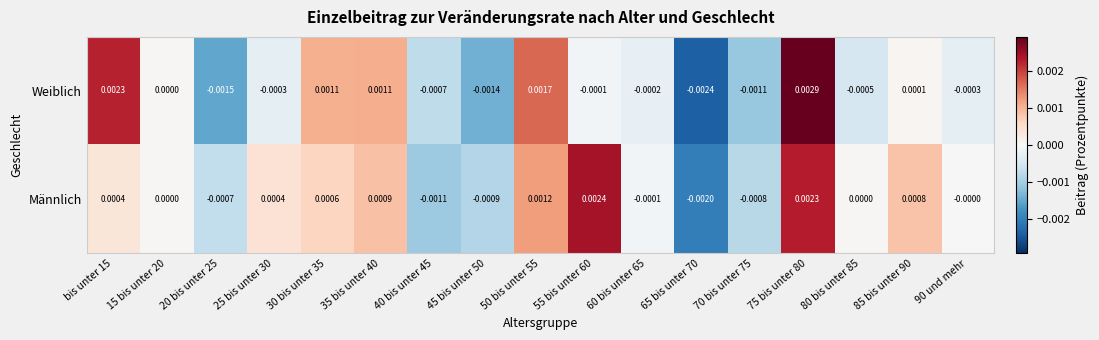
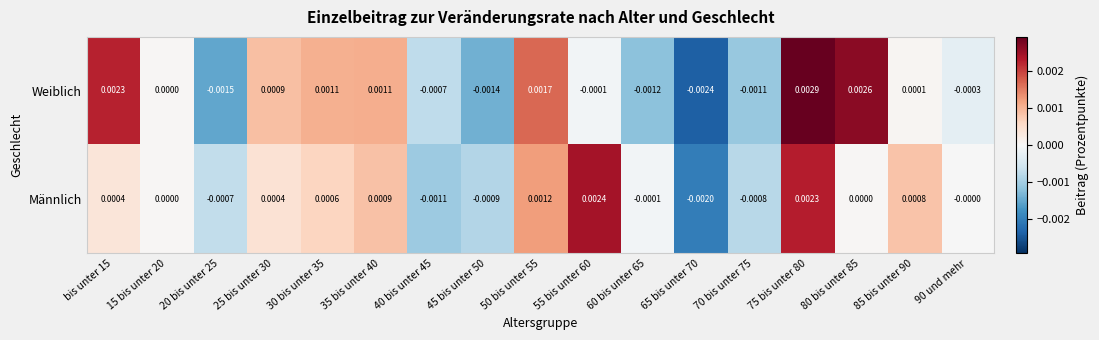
Weiblich, 25 bis unter 30: -0.0003 -> 0.0009
Weiblich, 60 bis unter 65: -0.0002 -> -0.0012
Weiblich, 80 bis unter 85: -0.0005 -> 0.0026
